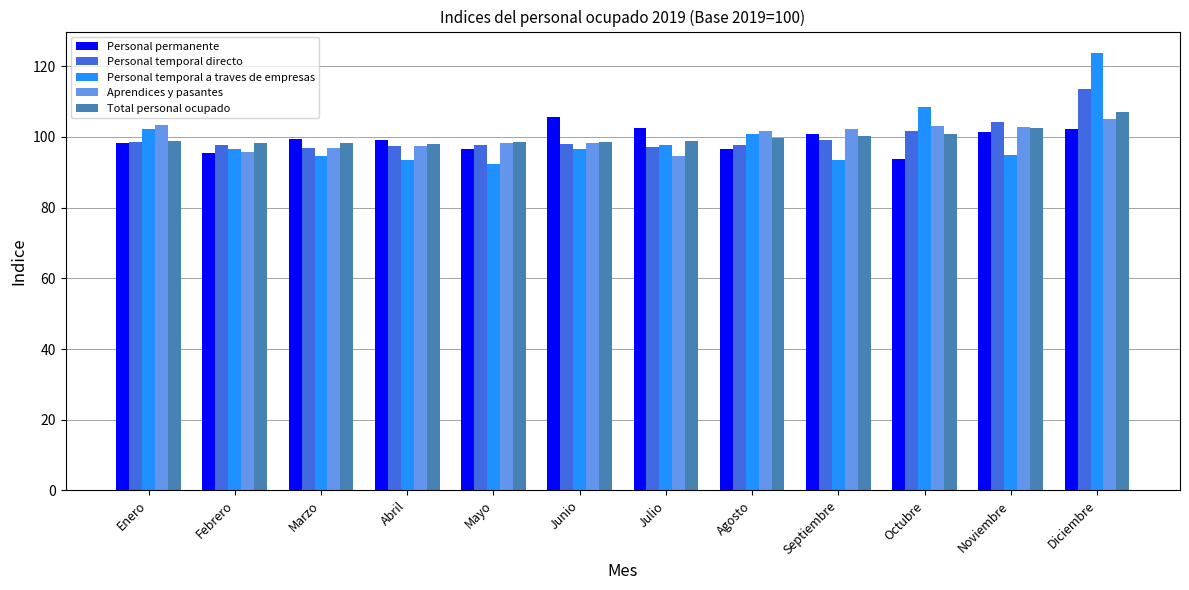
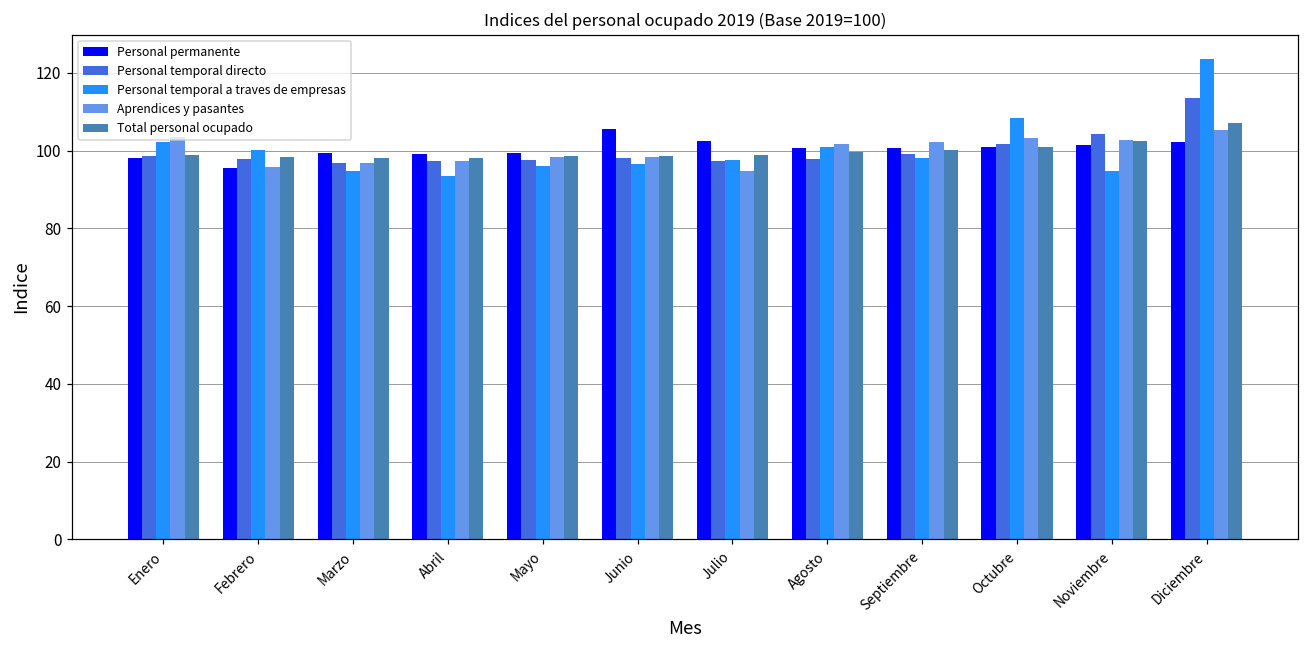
Personal temporal a traves de empresas, Febrero: 97 -> 100
Personal permanente, Mayo: 97 -> 99
Personal temporal a traves de empresas, Mayo: 92 -> 96
Personal permanente, Agosto: 97 -> 101
Personal temporal a traves de empresas, Septiembre: 94 -> 98
Personal permanente, Octubre: 94 -> 101
